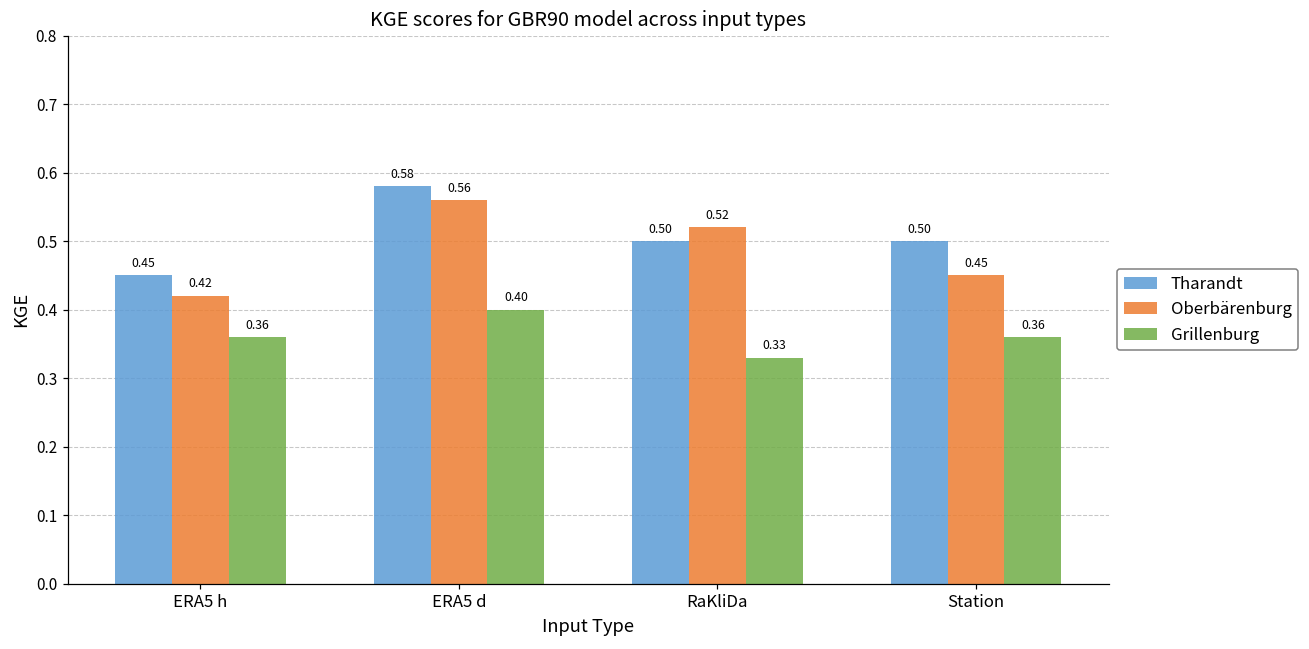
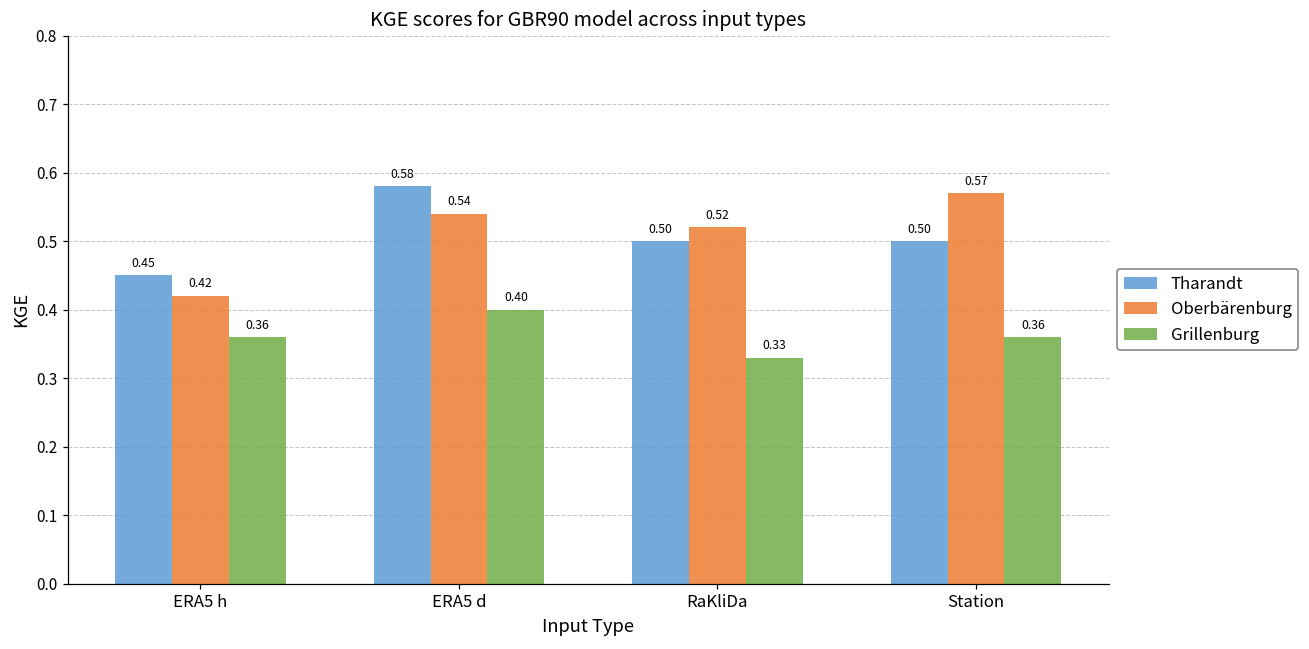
Oberbärenburg, ERA5 d: 0.56 -> 0.54
Oberbärenburg, Station: 0.45 -> 0.57
